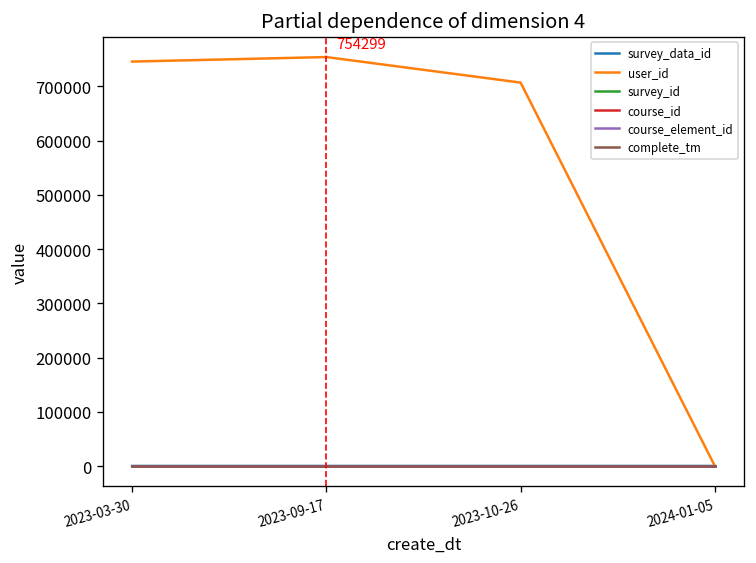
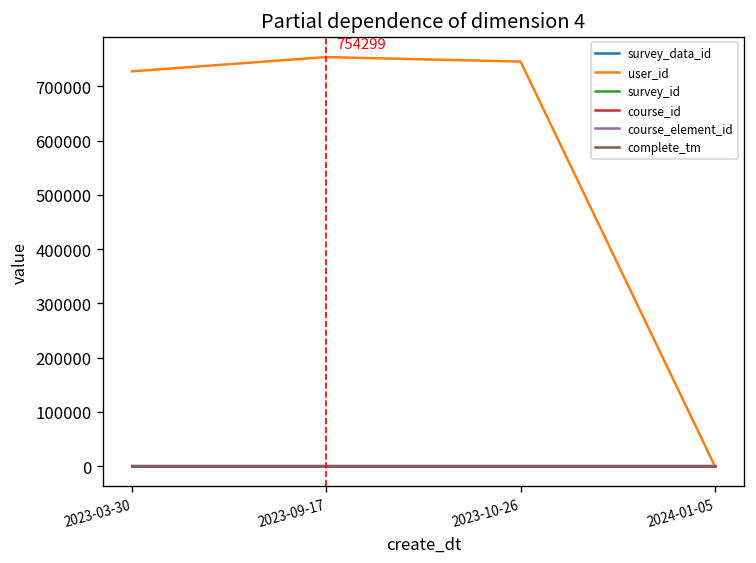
user_id, 2023-03-30: 750000 -> 730000
user_id, 2023-10-26: 710000 -> 750000
